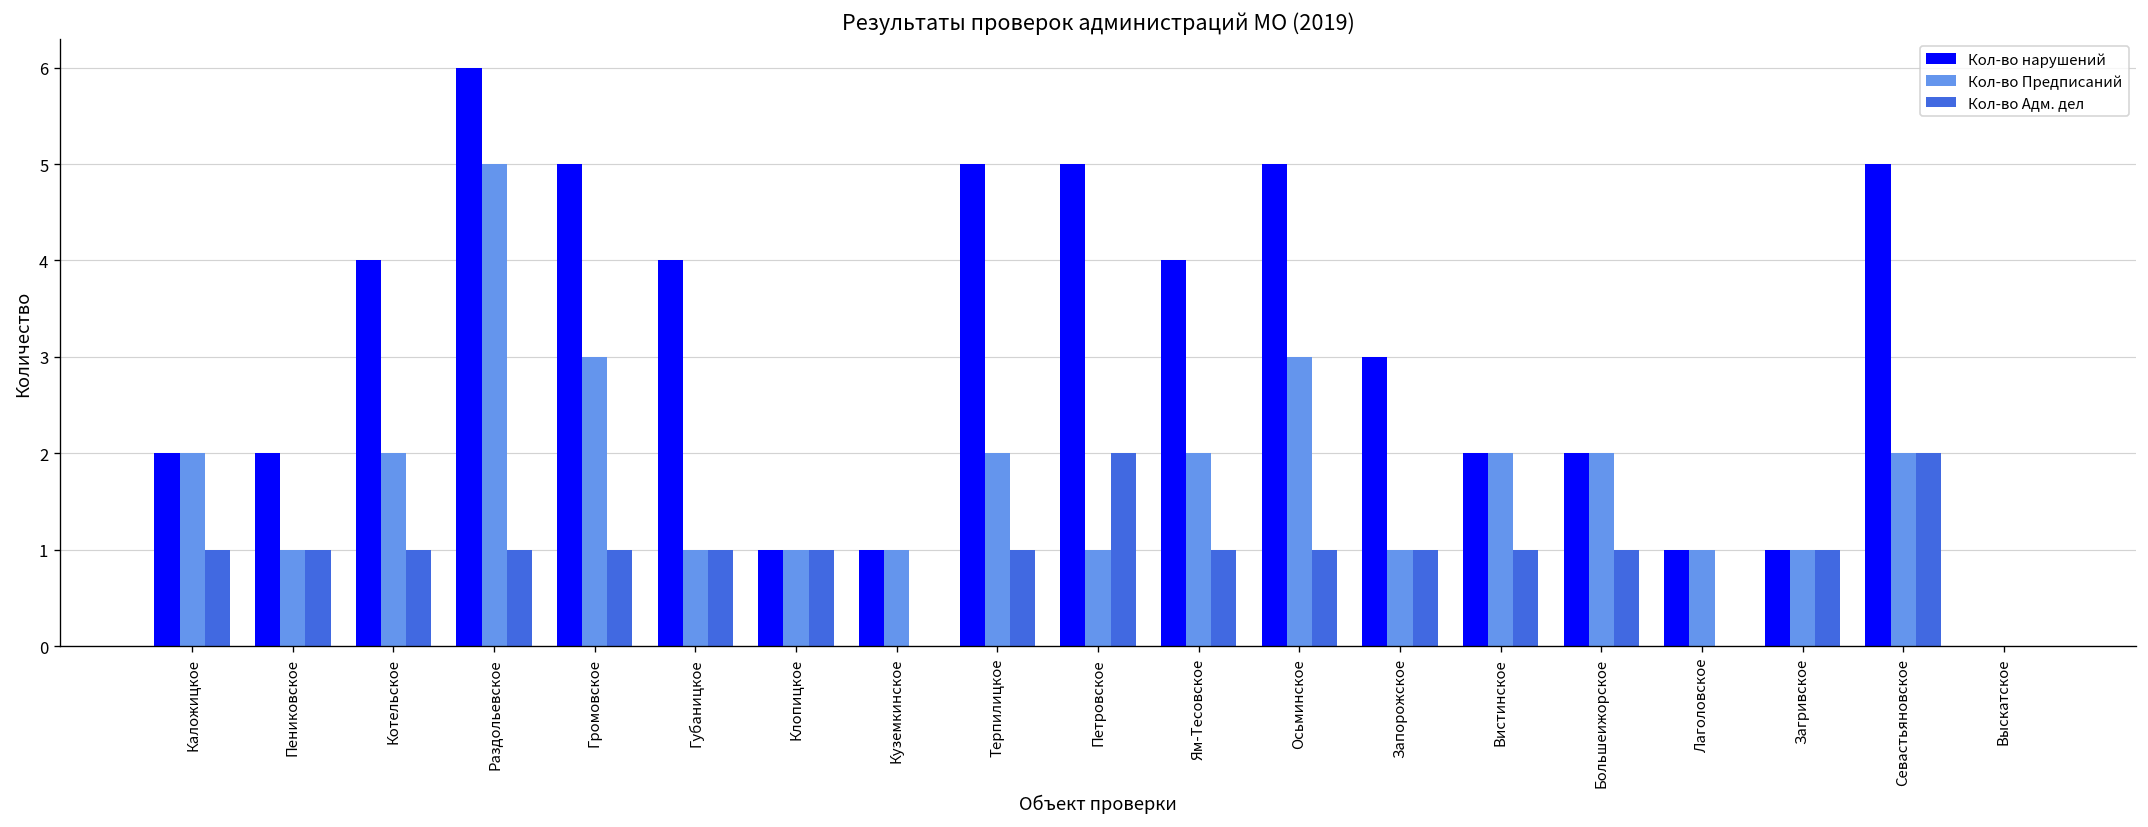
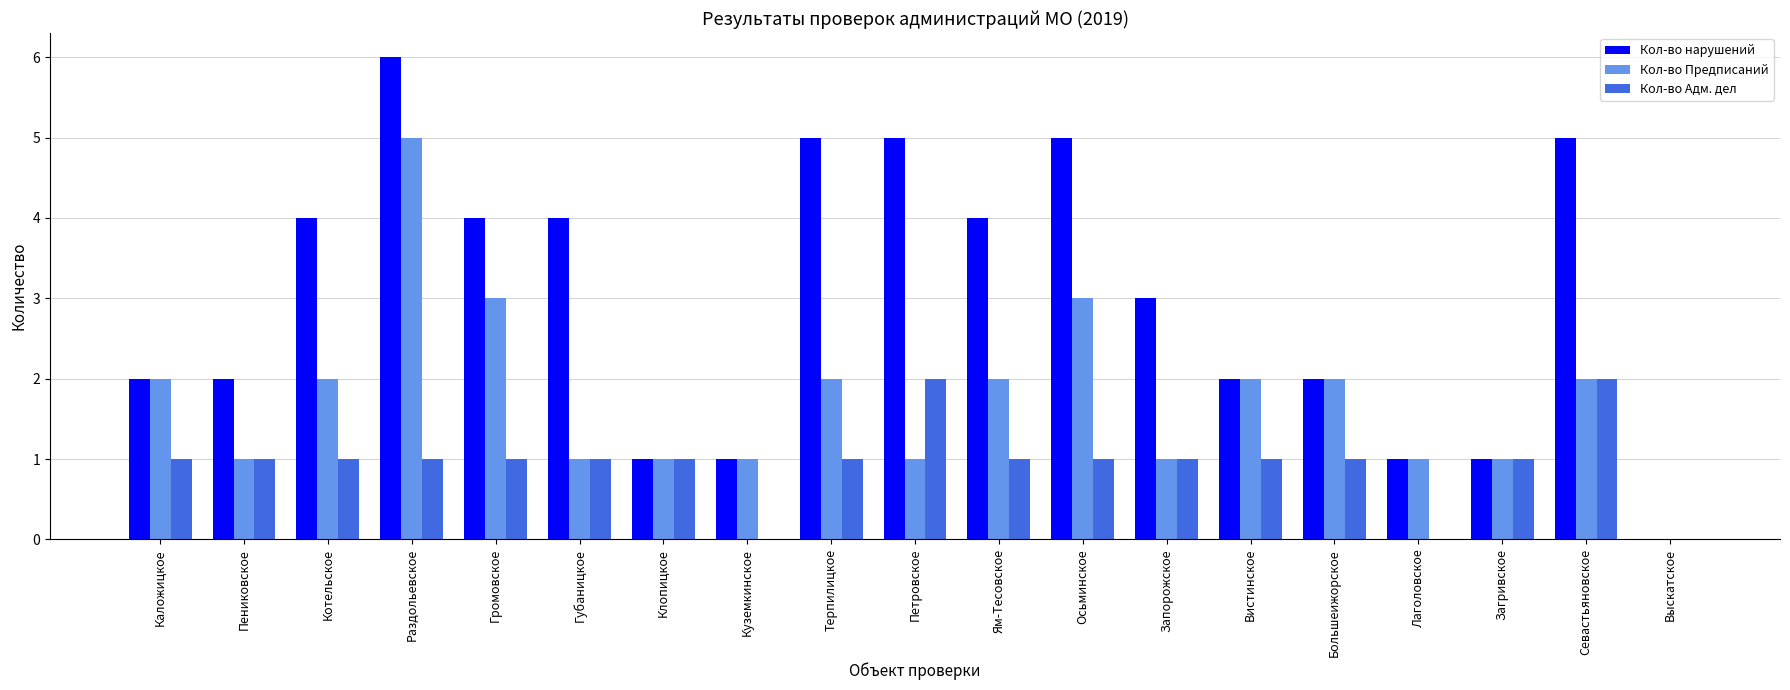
Кол-во нарушений, Громовское: 5 -> 4
